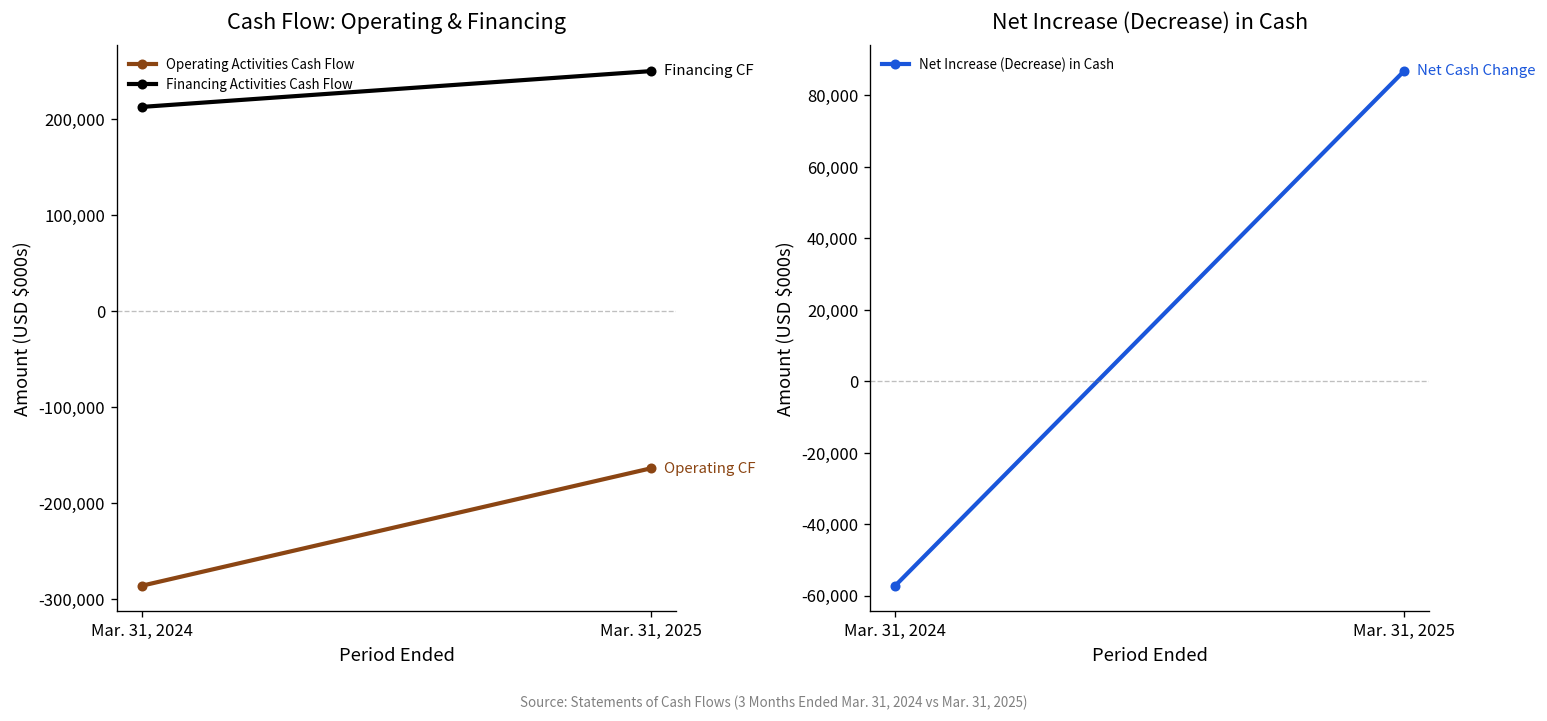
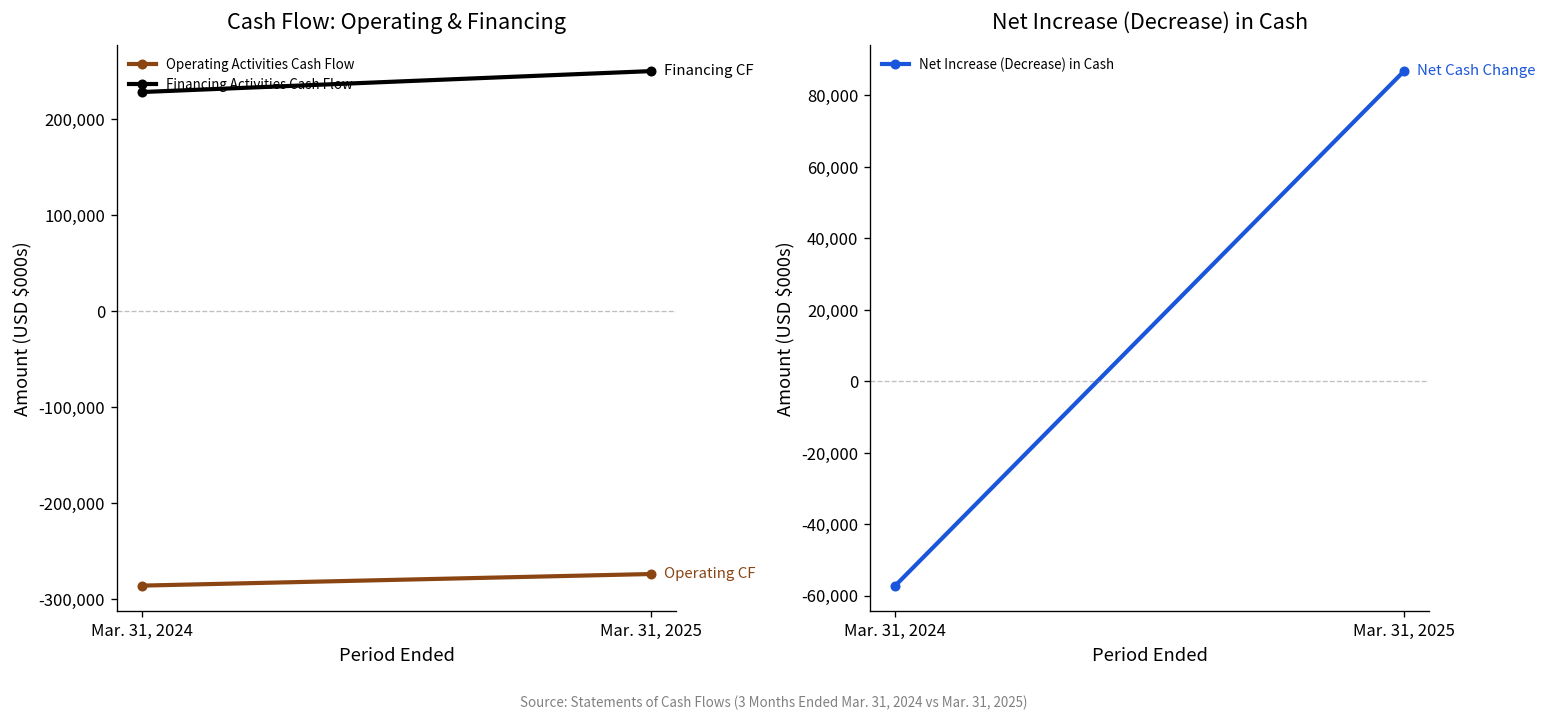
Cash Flow: Operating & Financing, Financing Activities Cash Flow, Mar. 31, 2024: 210,000 -> 230,000
Cash Flow: Operating & Financing, Operating Activities Cash Flow, Mar. 31, 2025: -160,000 -> -270,000
